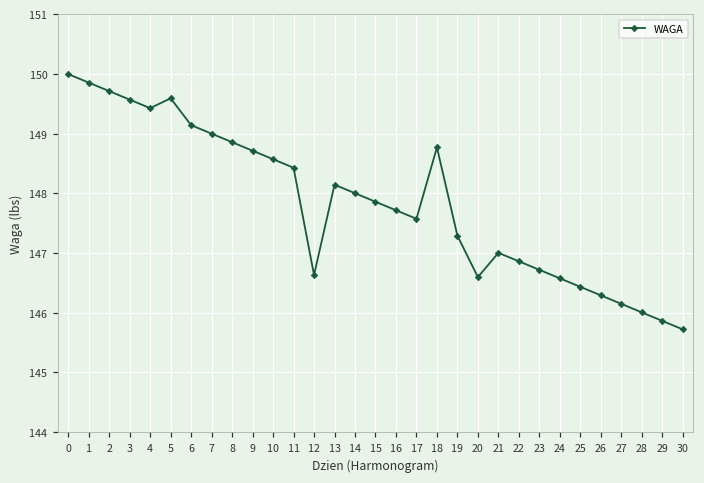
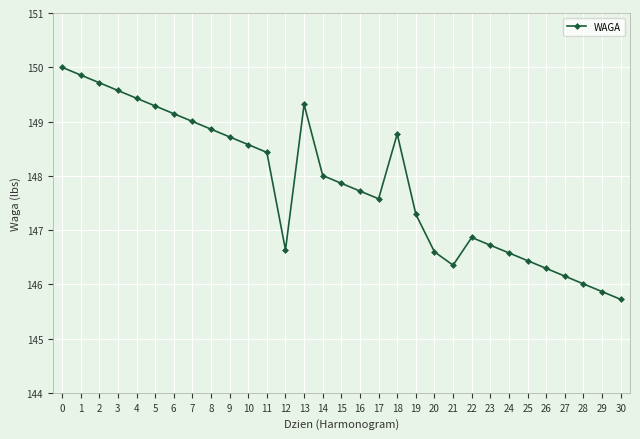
5: 149.6 -> 149.3
13: 148.1 -> 149.3
21: 147.0 -> 146.4
